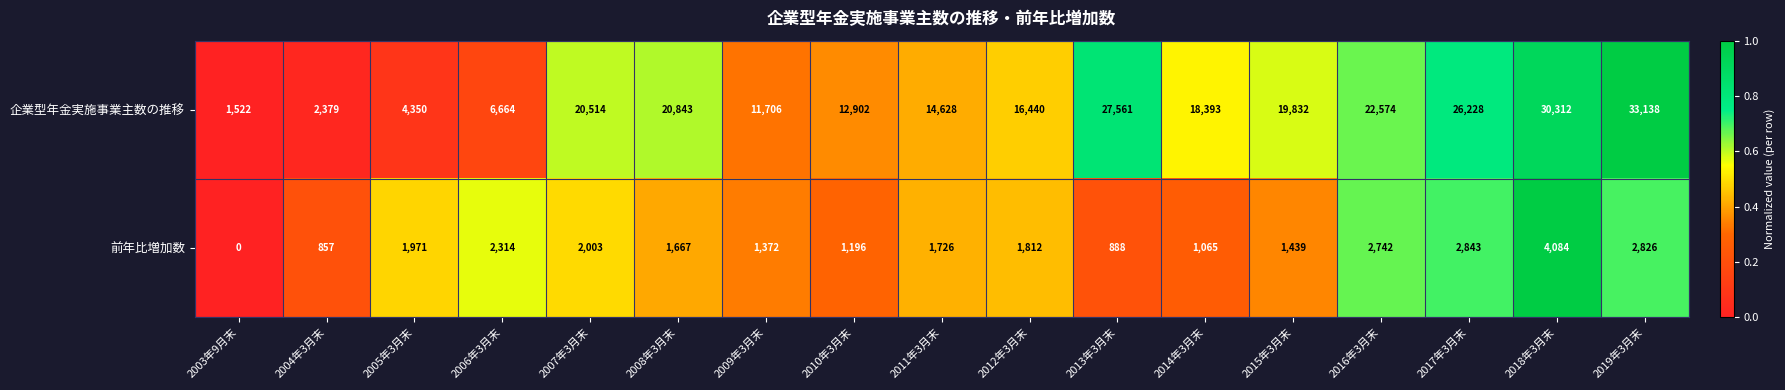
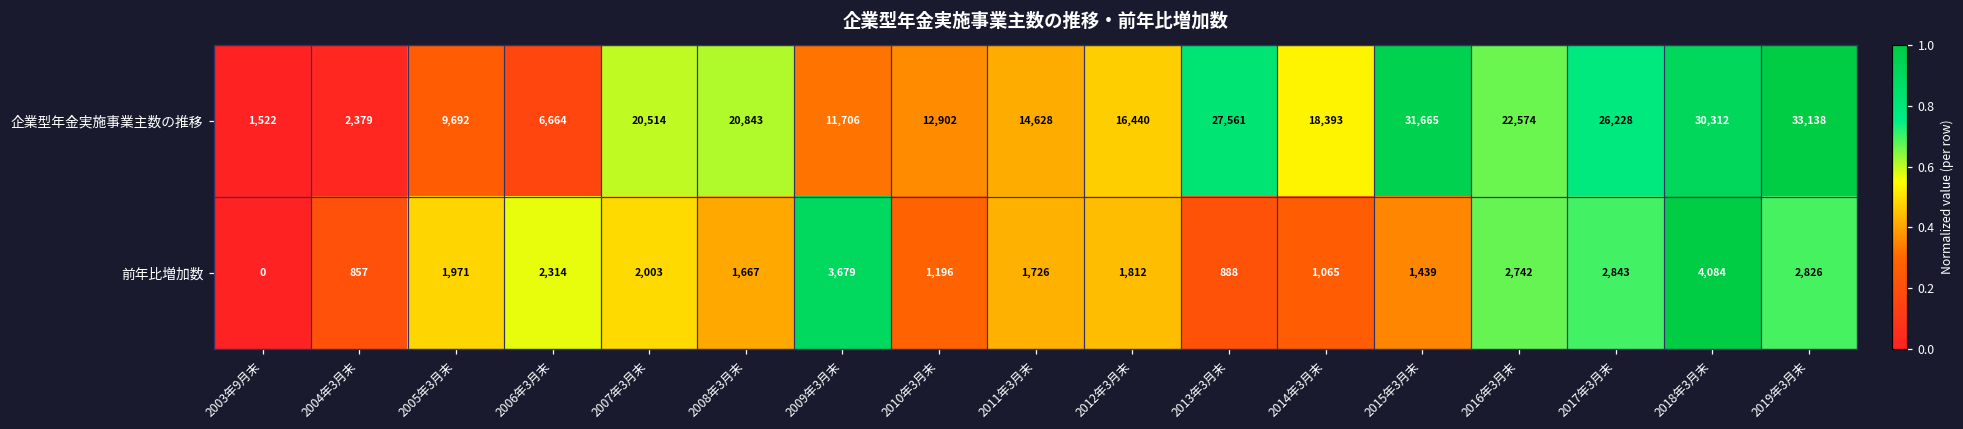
企業型年金実施事業主数の推移, 2005年3月末: 4,350 -> 9,692
企業型年金実施事業主数の推移, 2015年3月末: 19,832 -> 31,665
前年比増加数, 2009年3月末: 1,372 -> 3,679
